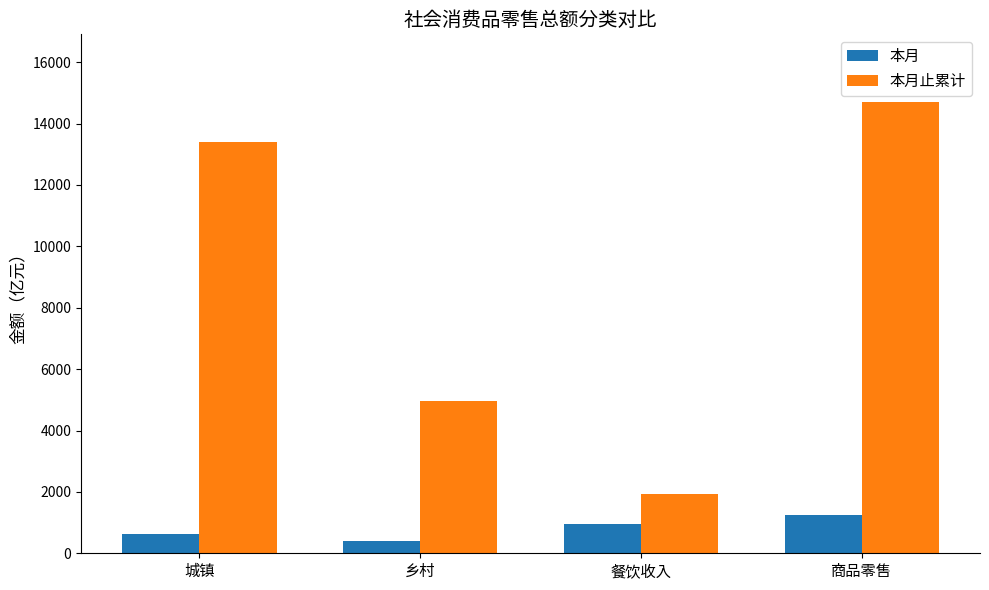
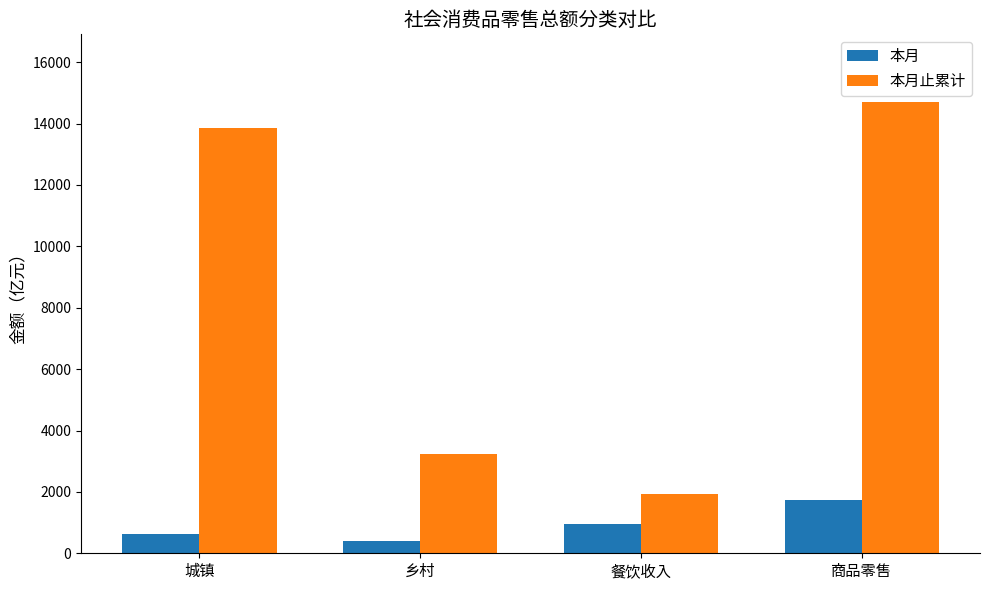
本月止累计, 城镇: 13400 -> 13900
本月止累计, 乡村: 5000 -> 3200
本月, 商品零售: 1300 -> 1700
